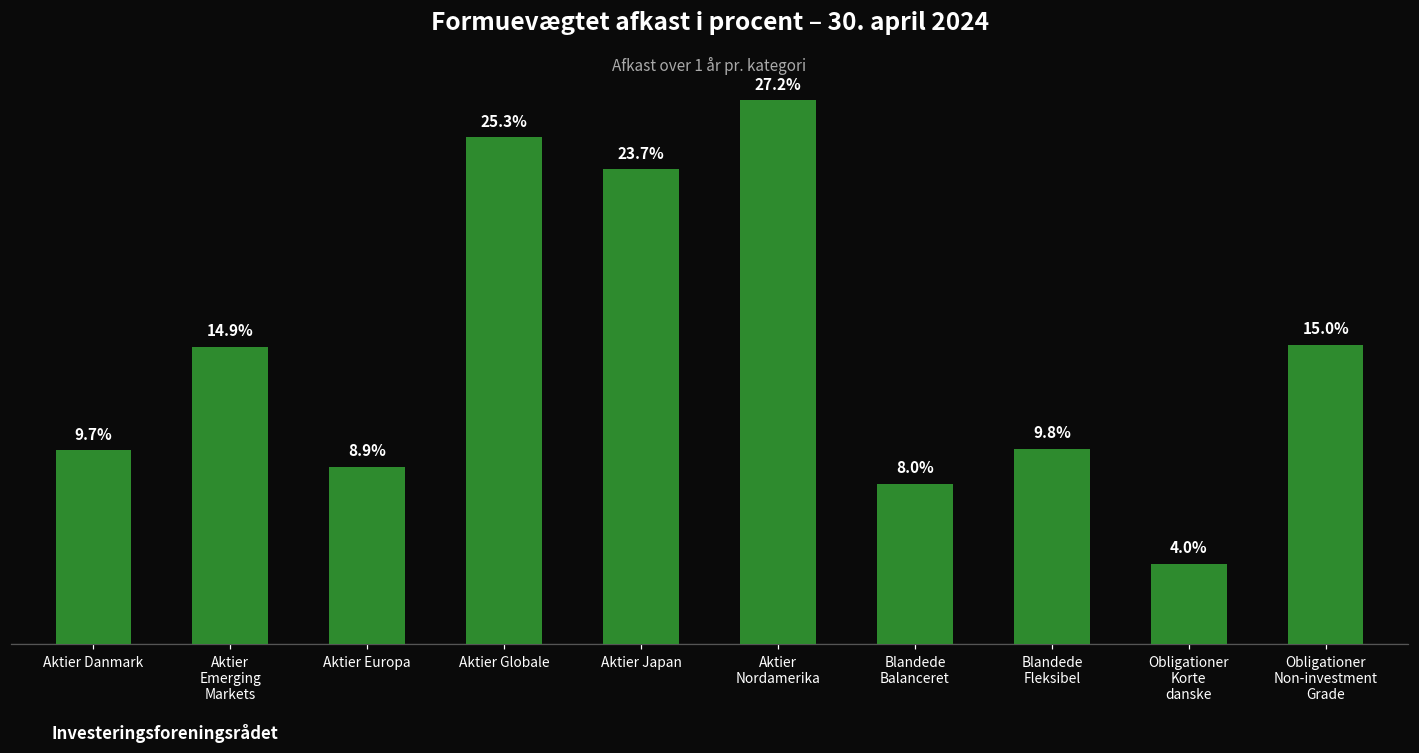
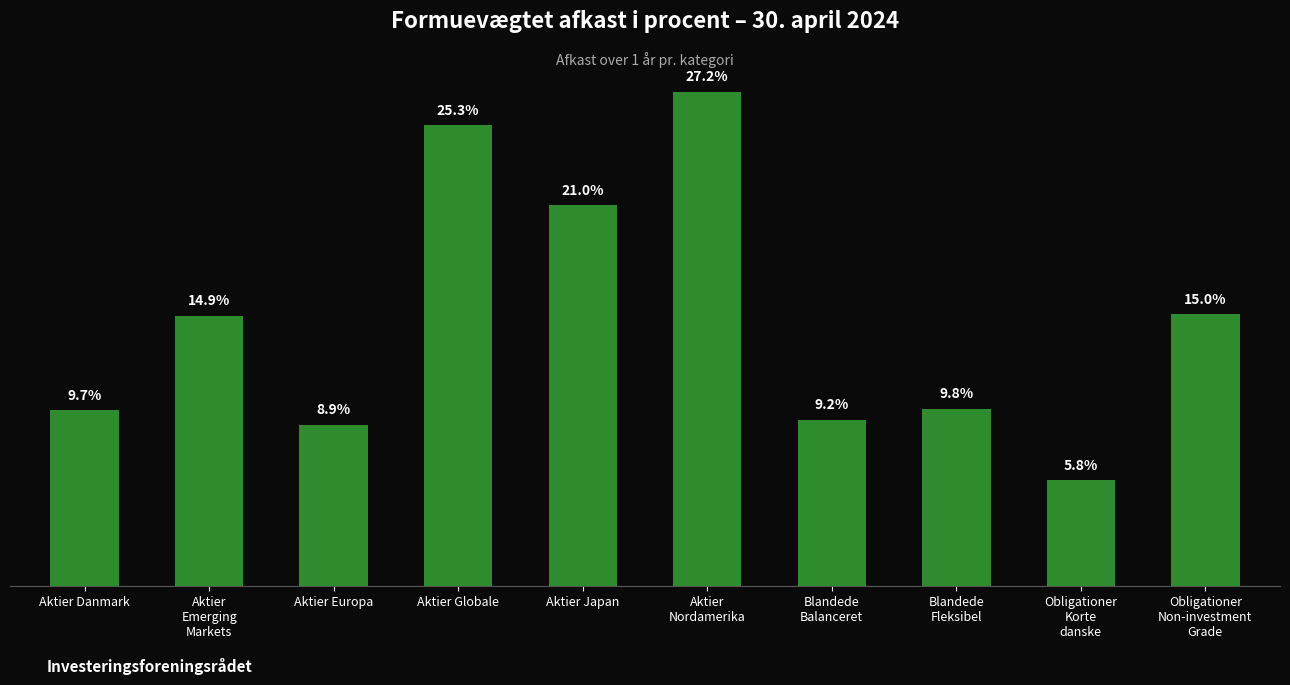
Aktier Japan: 23.7% -> 21.0%
Blandede Balanceret: 8.0% -> 9.2%
Obligationer Korte danske: 4.0% -> 5.8%
